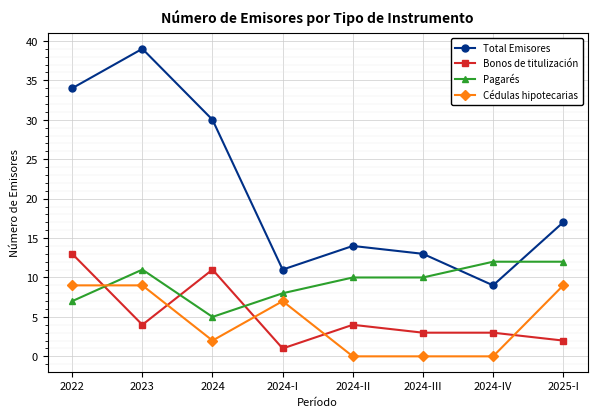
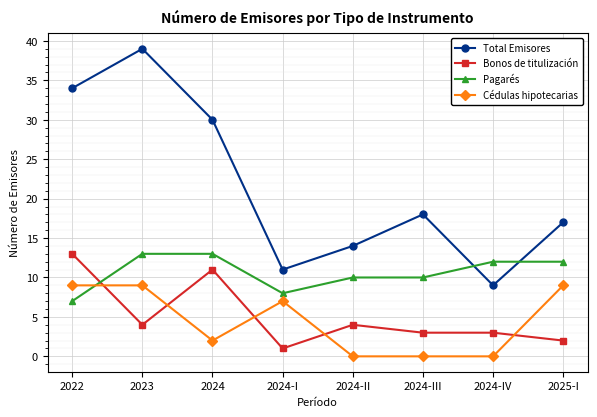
Pagarés, 2023: 11 -> 13
Pagarés, 2024: 5 -> 13
Total Emisores, 2024-III: 13 -> 18
